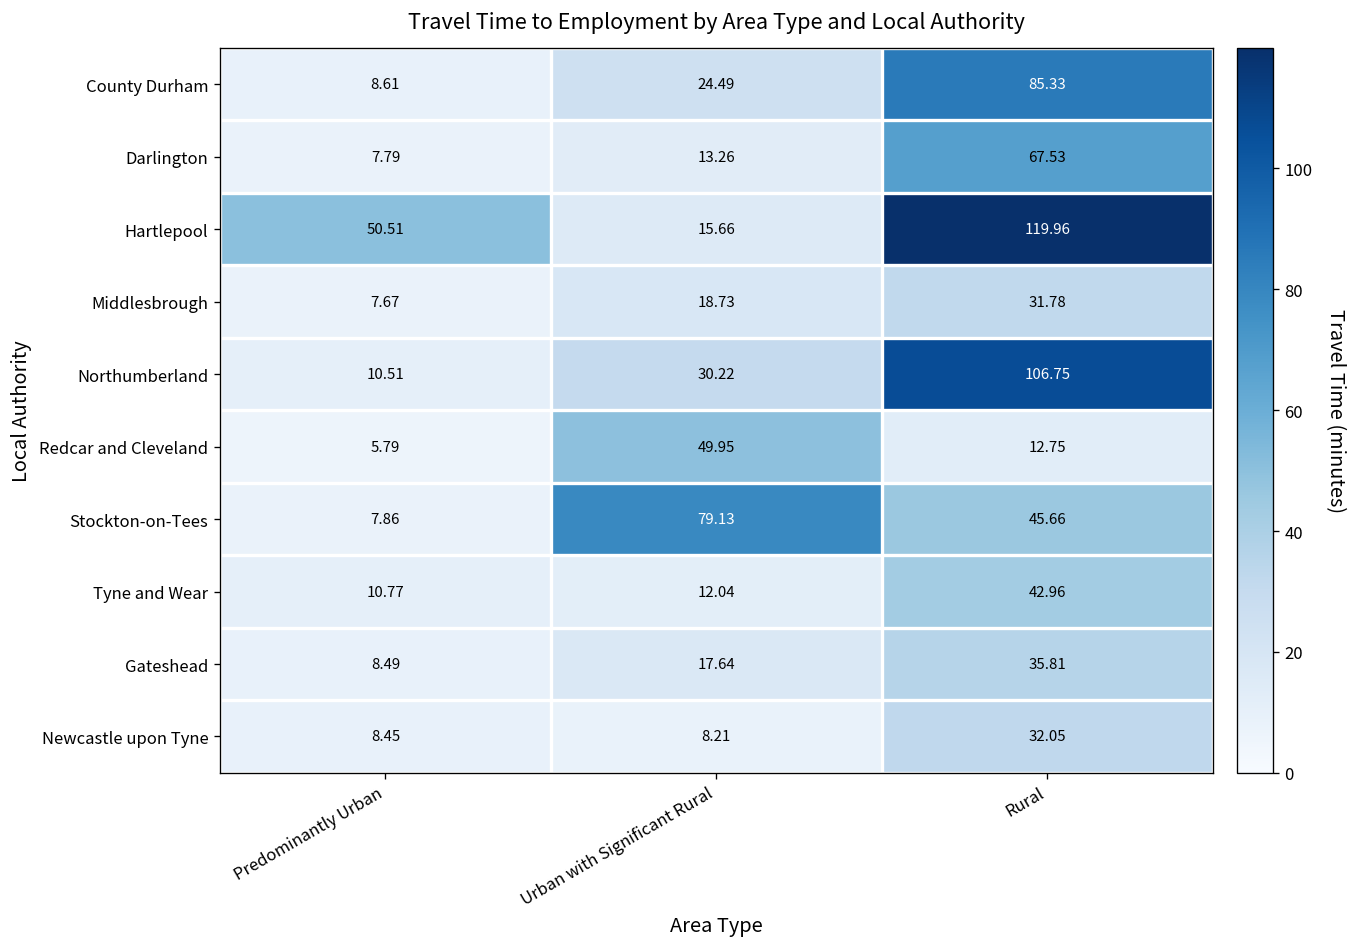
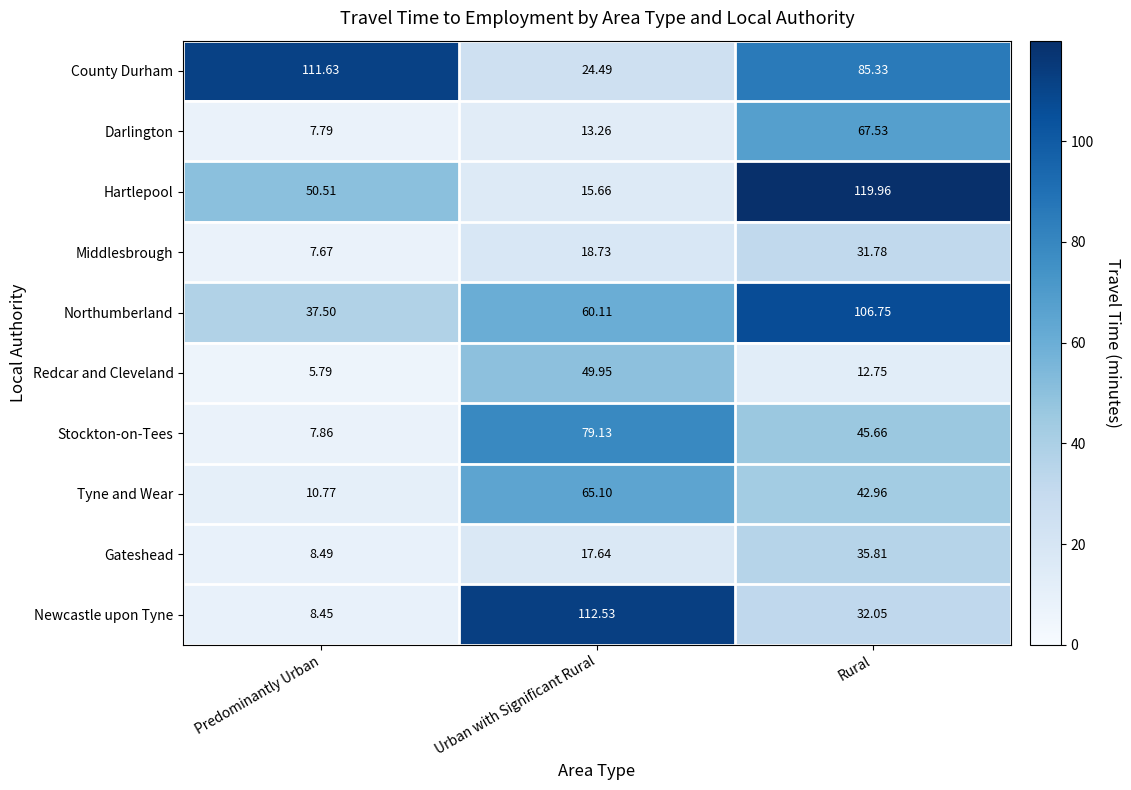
County Durham, Predominantly Urban: 8.61 -> 111.63
Northumberland, Predominantly Urban: 10.51 -> 37.50
Northumberland, Urban with Significant Rural: 30.22 -> 60.11
Tyne and Wear, Urban with Significant Rural: 12.04 -> 65.10
Newcastle upon Tyne, Urban with Significant Rural: 8.21 -> 112.53
